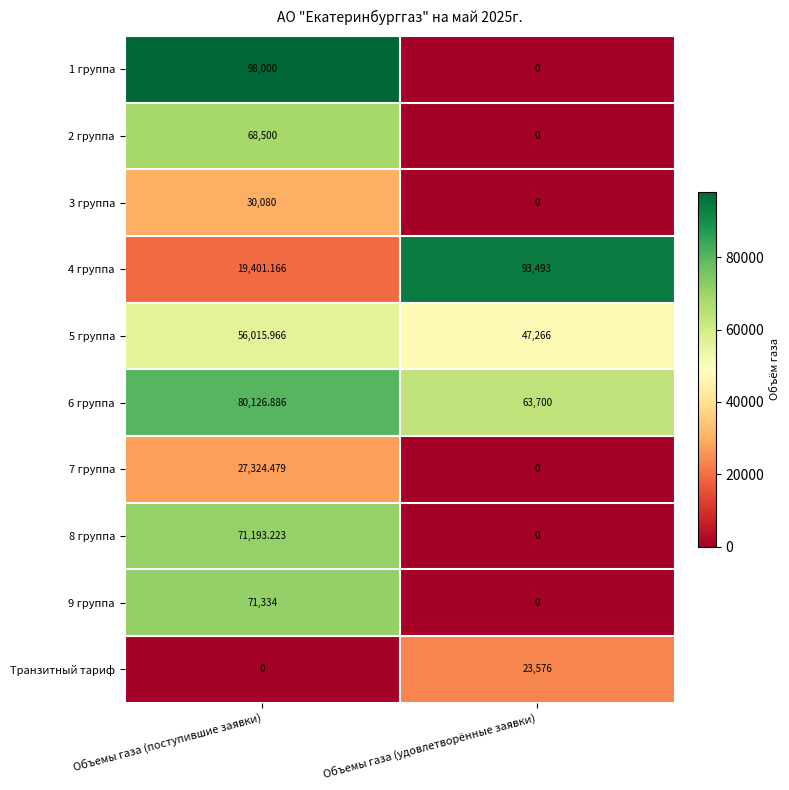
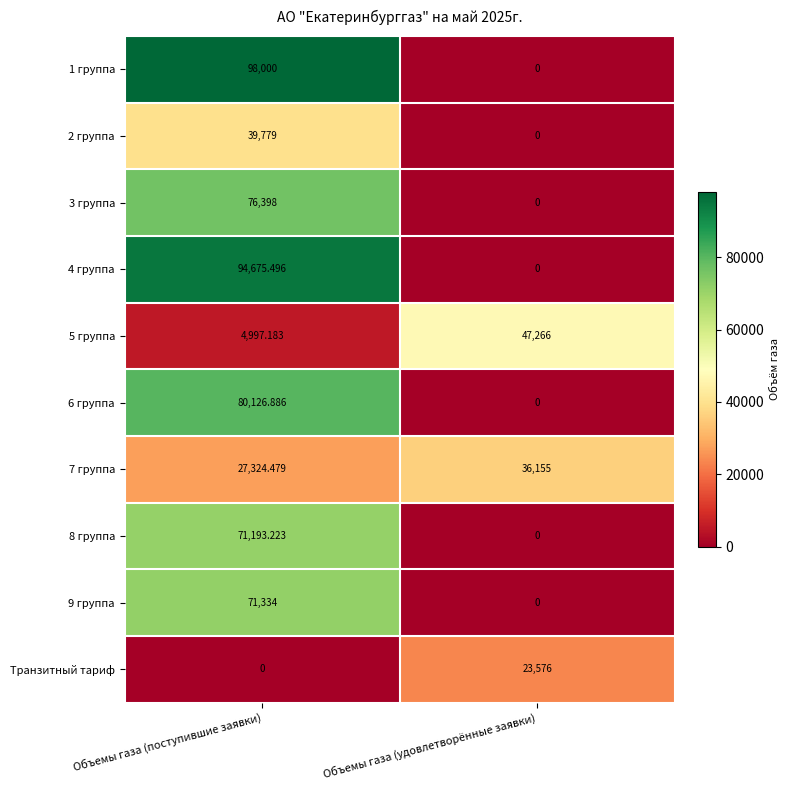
2 группа, Объемы газа (поступившие заявки): 68,500 -> 39,779
3 группа, Объемы газа (поступившие заявки): 30,080 -> 76,398
4 группа, Объемы газа (поступившие заявки): 19,401.166 -> 94,675.496
4 группа, Объемы газа (удовлетворённые заявки): 93,493 -> 0
5 группа, Объемы газа (поступившие заявки): 56,015.966 -> 4,997.183
6 группа, Объемы газа (удовлетворённые заявки): 63,700 -> 0
7 группа, Объемы газа (удовлетворённые заявки): 0 -> 36,155
